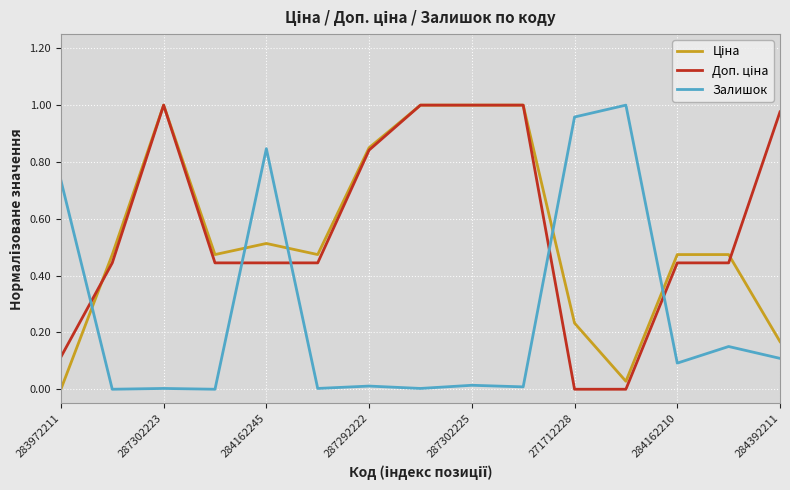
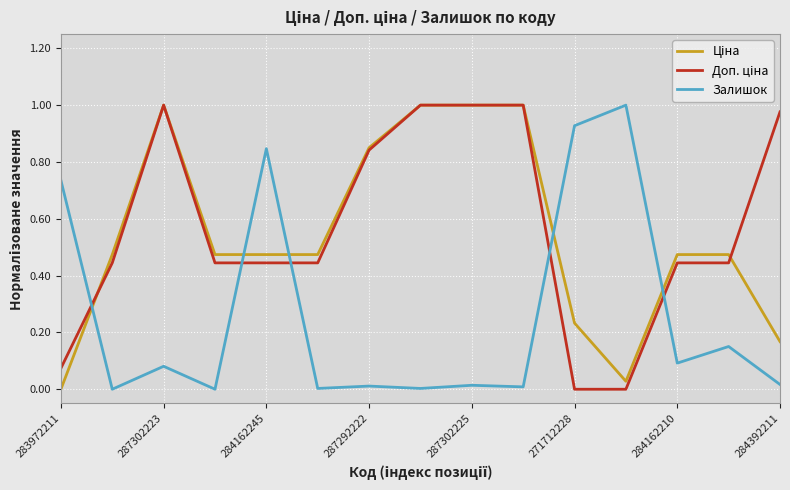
Доп. ціна, 283972211: 0.11 -> 0.07
Залишок, 287302223: 0.00 -> 0.08
Ціна, 284162245: 0.51 -> 0.47
Залишок, 271712228: 0.96 -> 0.93
Залишок, 284392211: 0.11 -> 0.02
